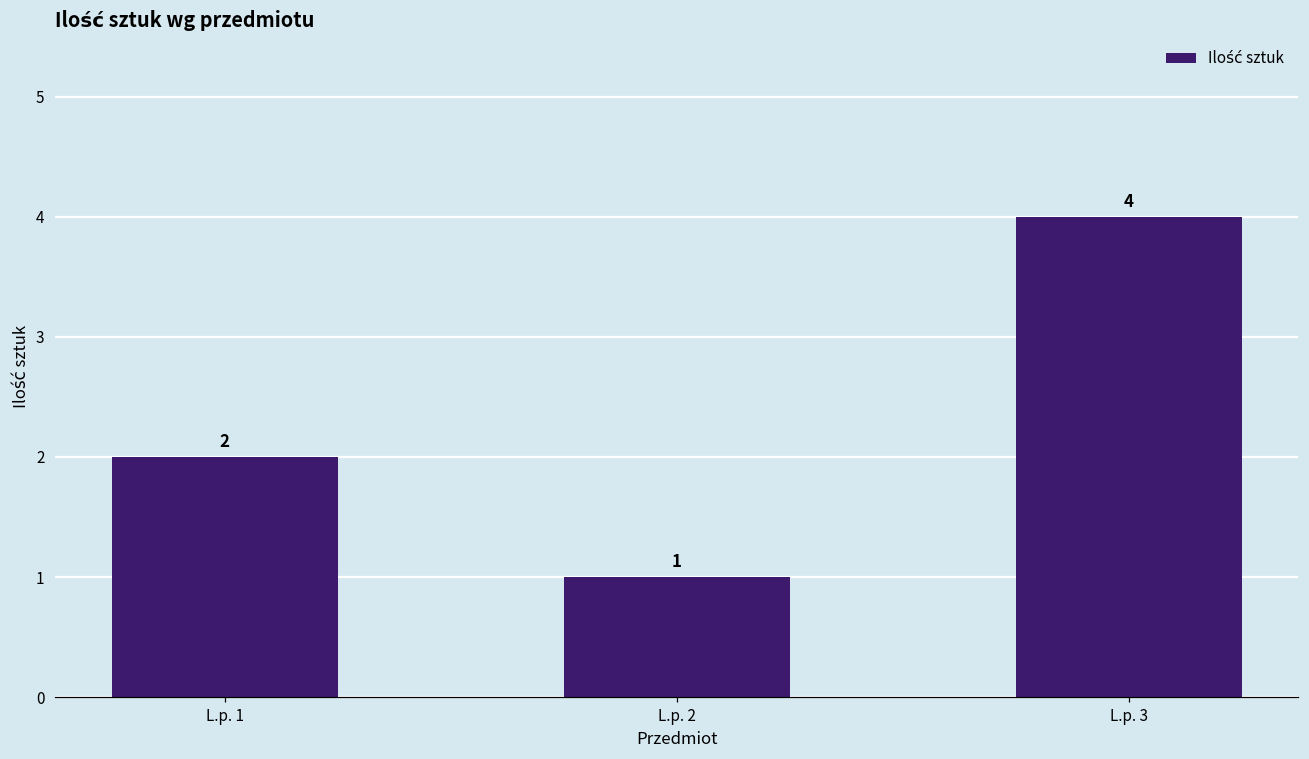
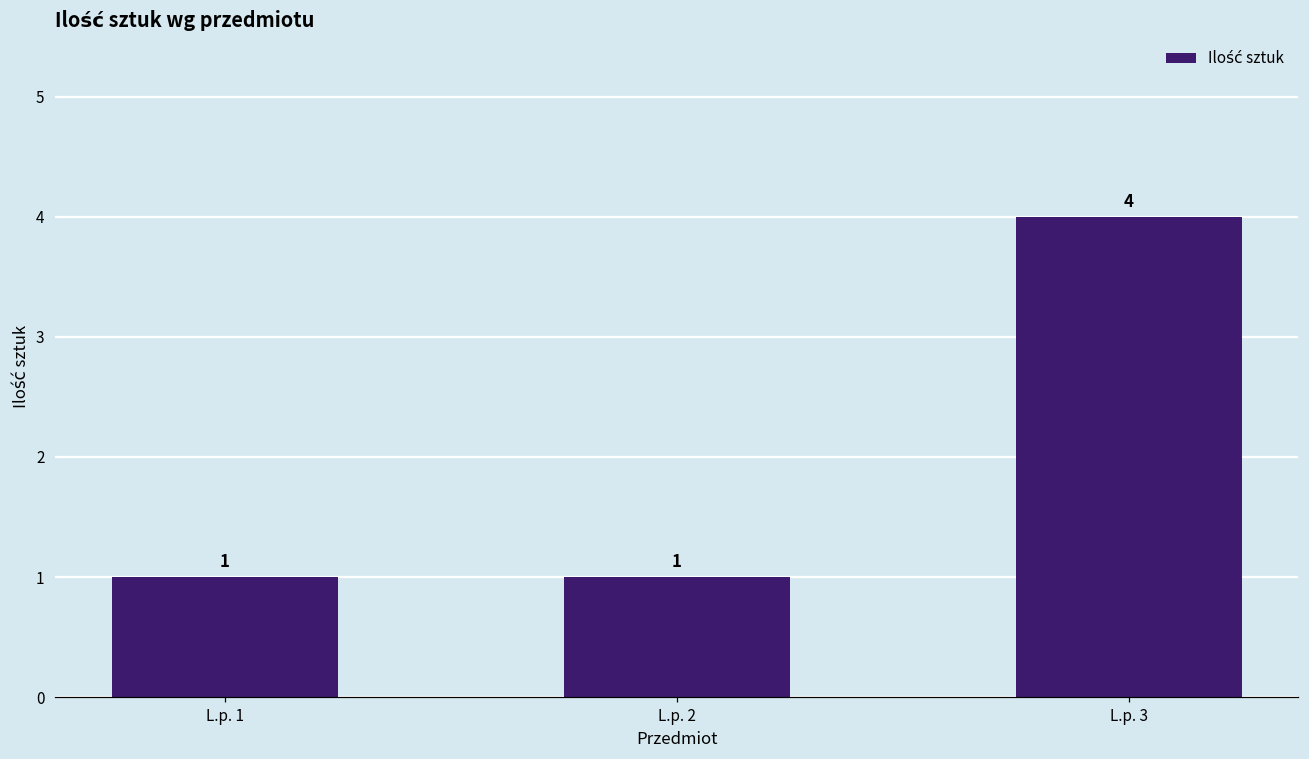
L.p. 1: 2 -> 1
